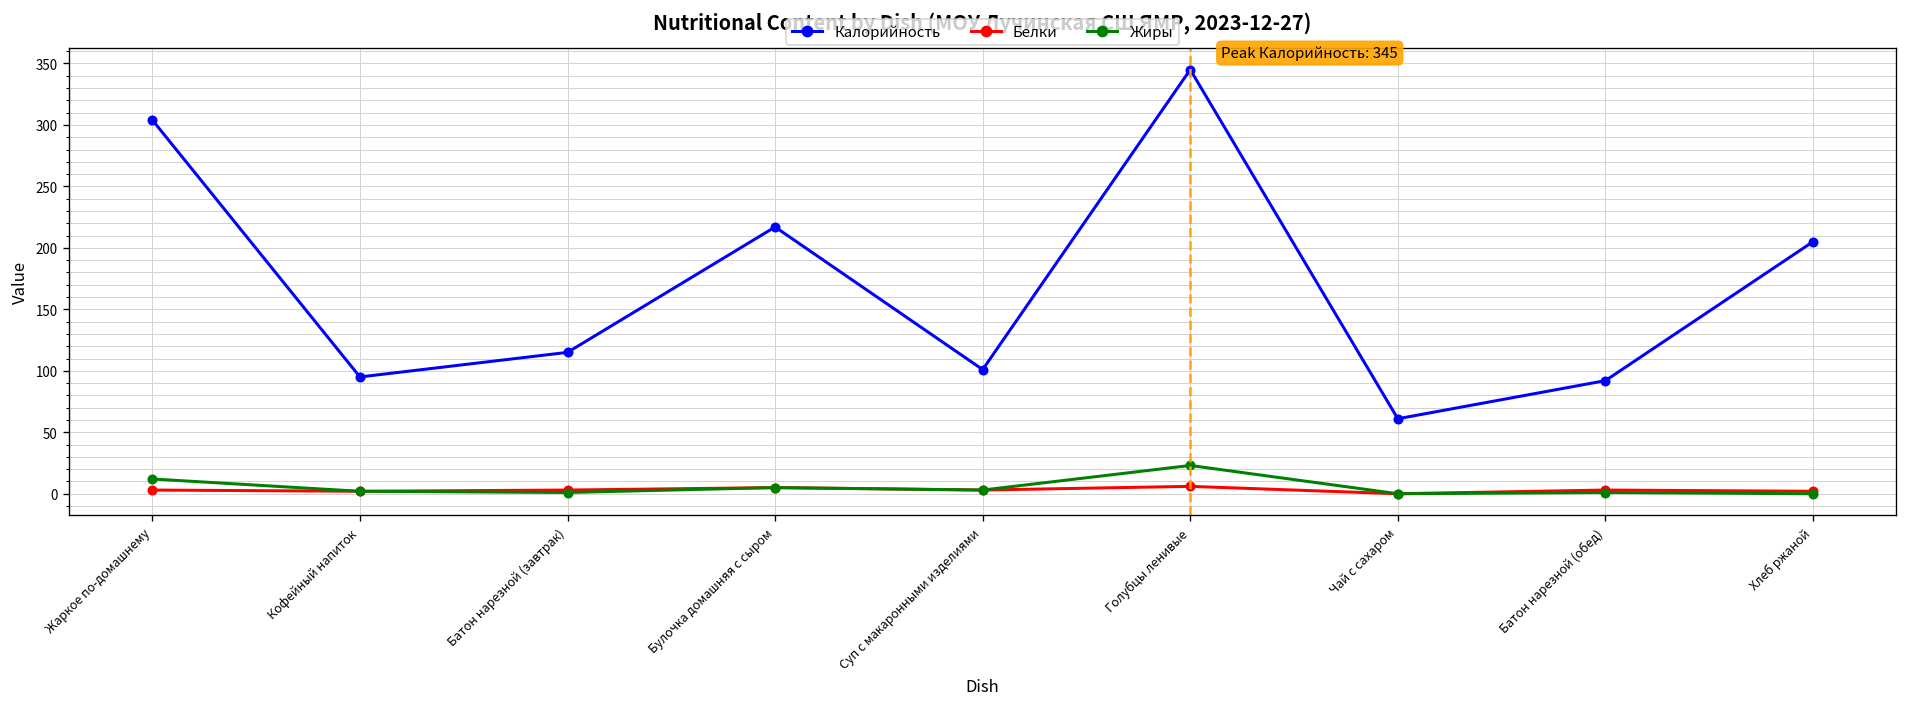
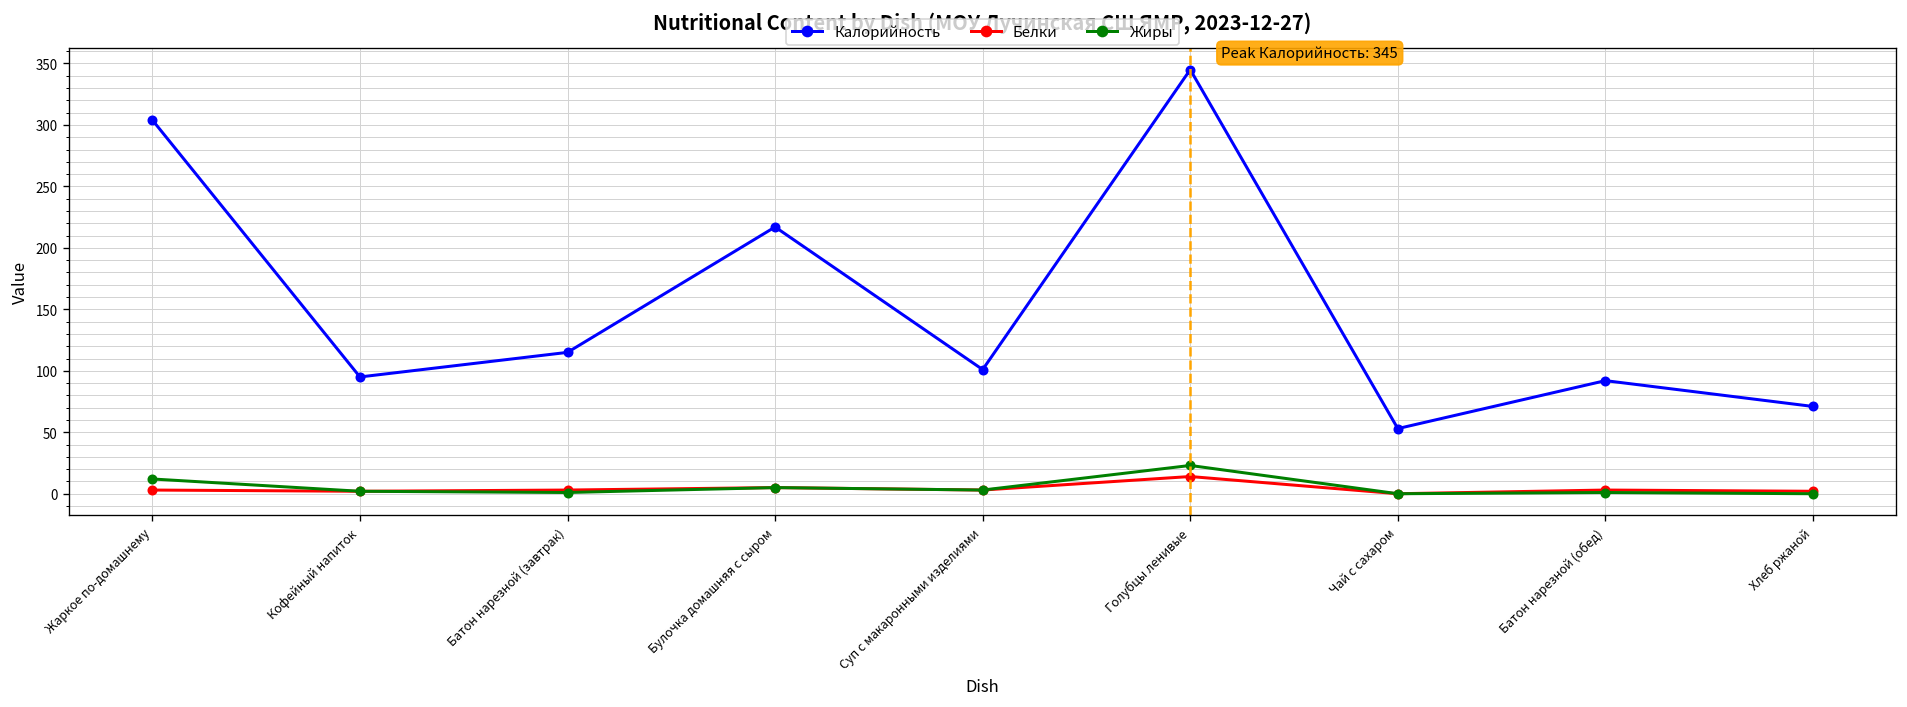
Белки, Голубцы ленивые: 6 -> 14
Калорийность, Чай с сахаром: 61 -> 53
Калорийность, Хлеб ржаной: 205 -> 71
